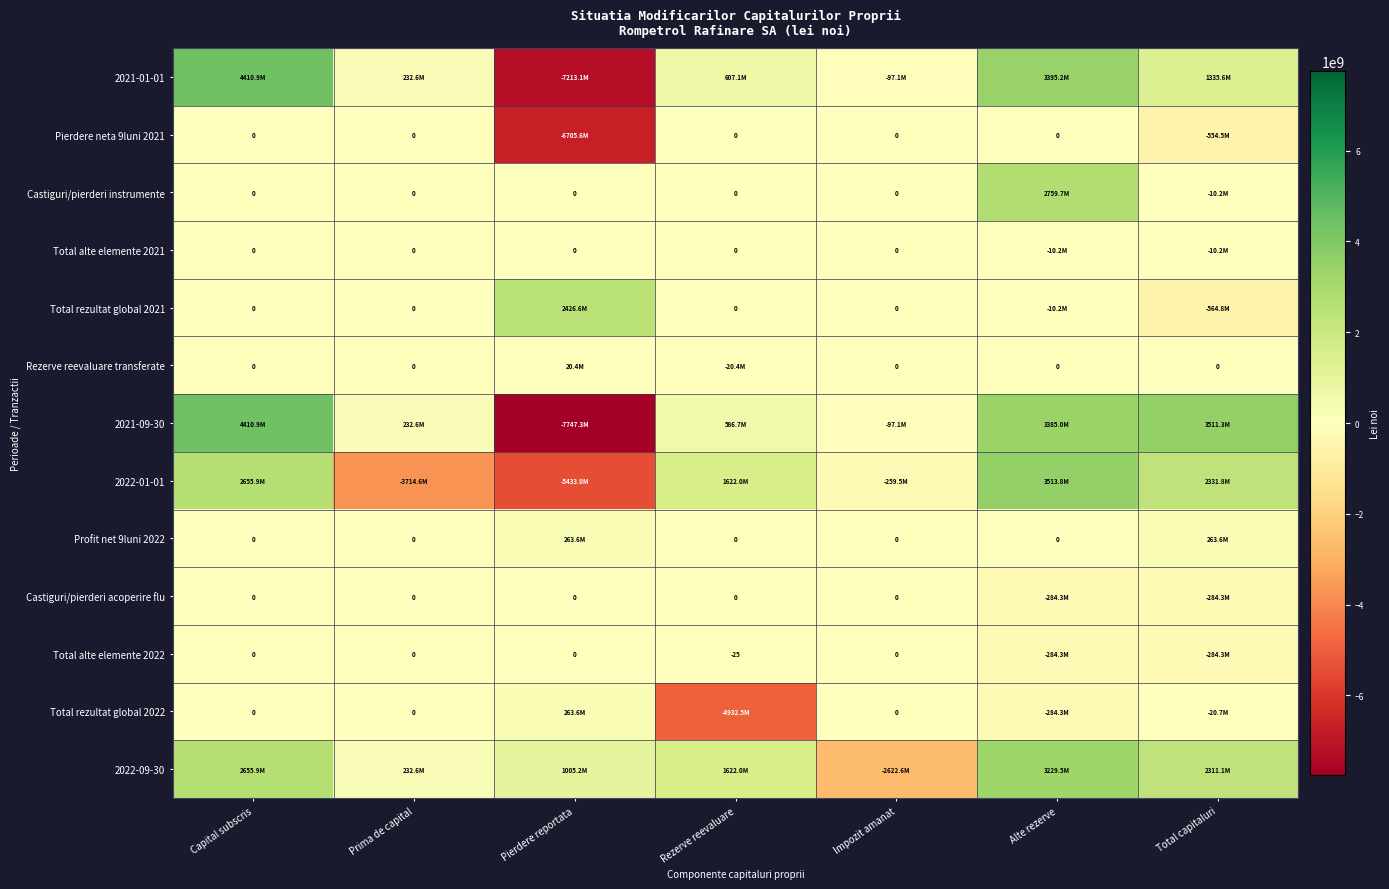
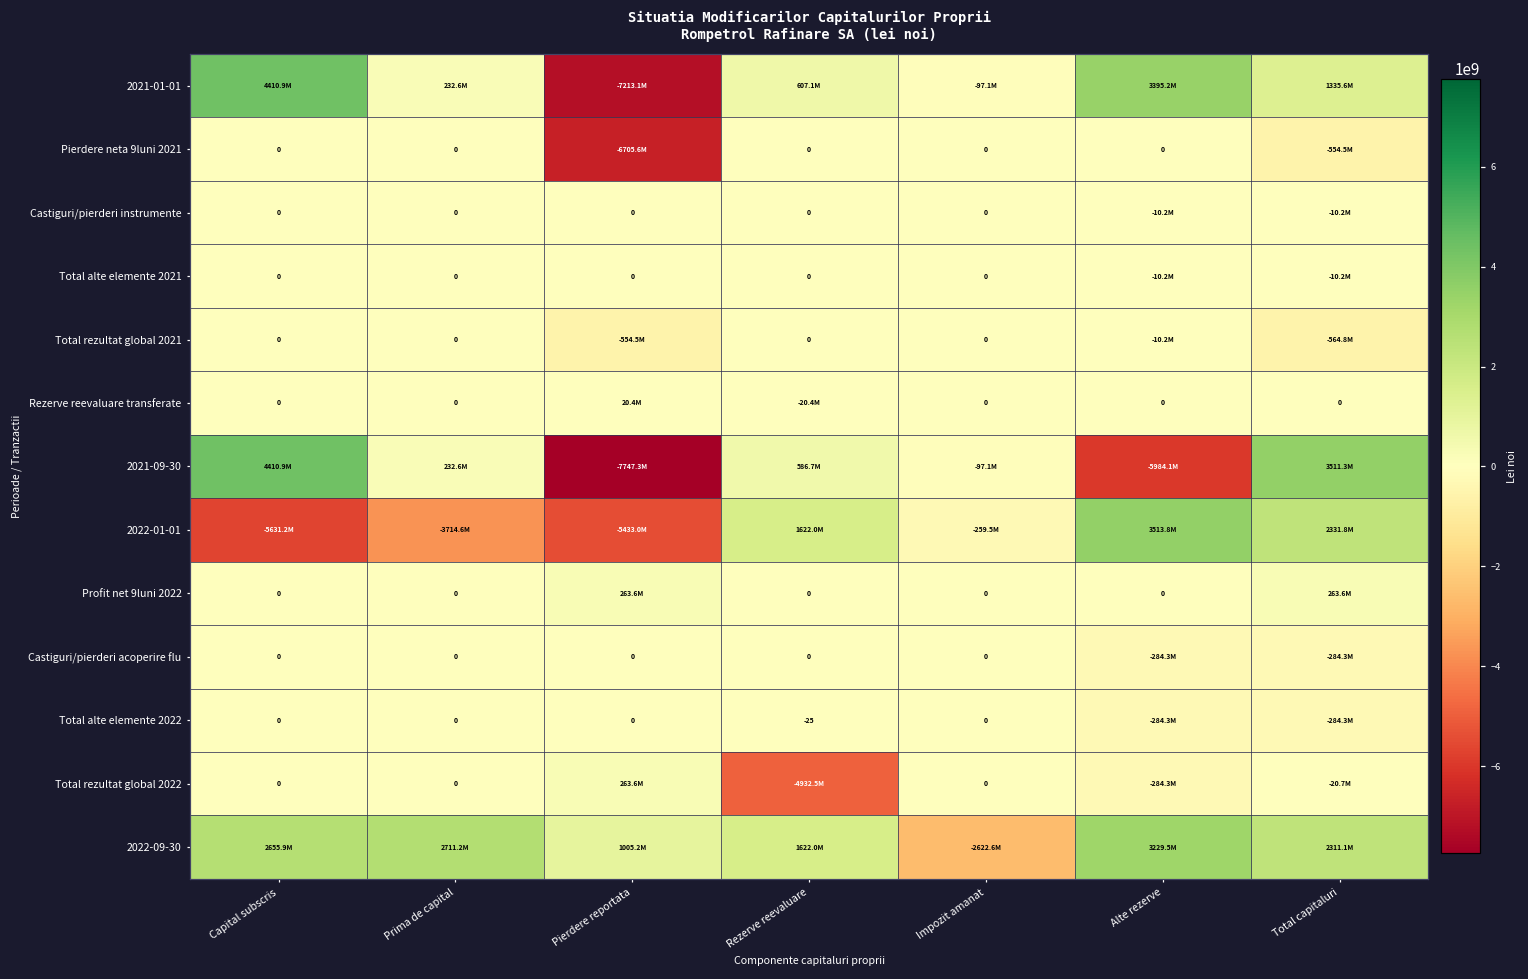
Castiguri/pierderi instrumente, Alte rezerve: 2759.7M -> -10.2M
Total rezultat global 2021, Pierdere reportata: 2426.6M -> -554.5M
2021-09-30, Alte rezerve: 3385.0M -> -5984.1M
2022-01-01, Capital subscris: 2655.9M -> -5631.2M
2022-09-30, Prima de capital: 232.6M -> 2711.2M
